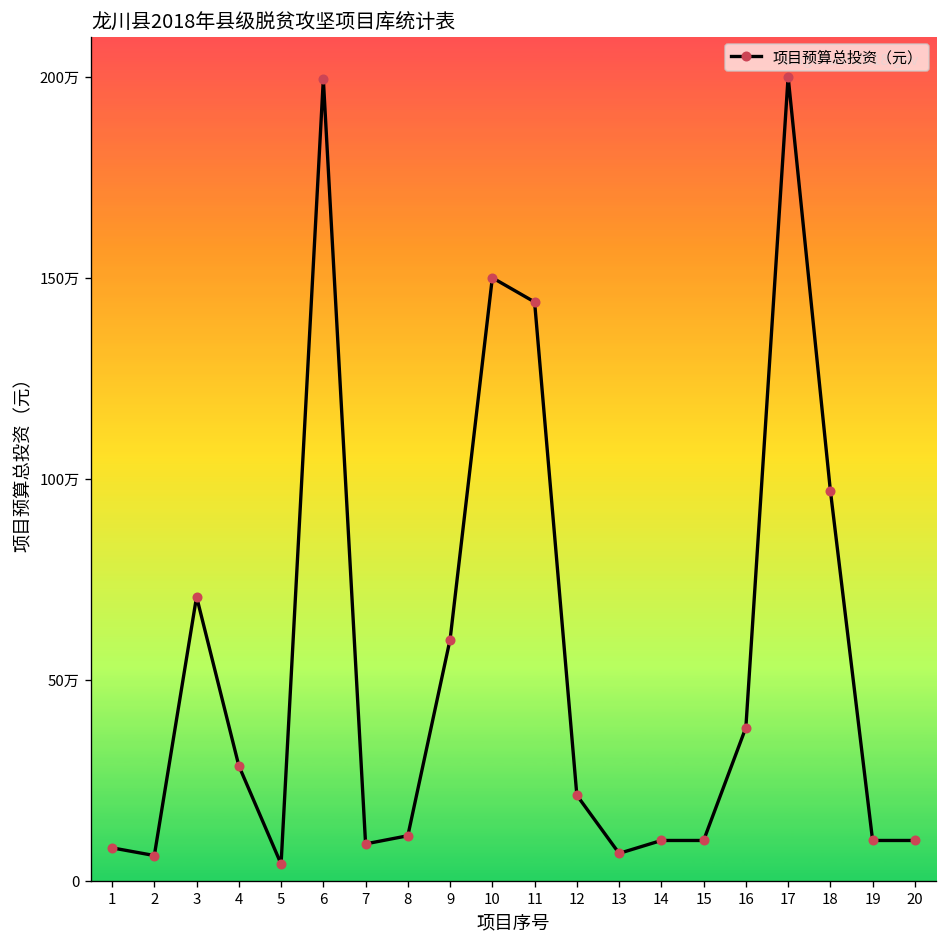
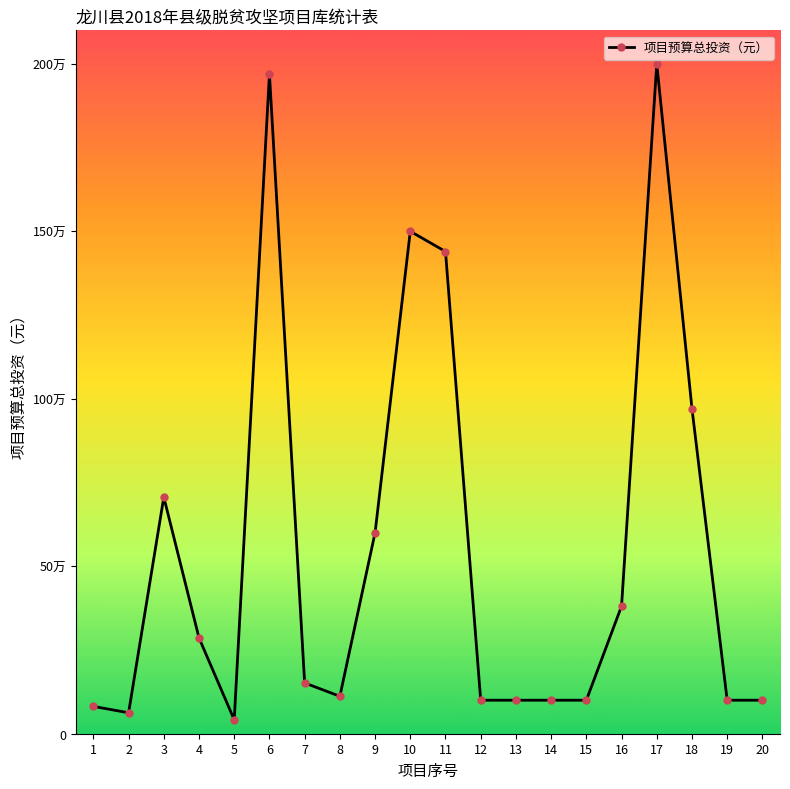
6: 199万 -> 197万
7: 9万 -> 15万
12: 21万 -> 10万
13: 7万 -> 10万
